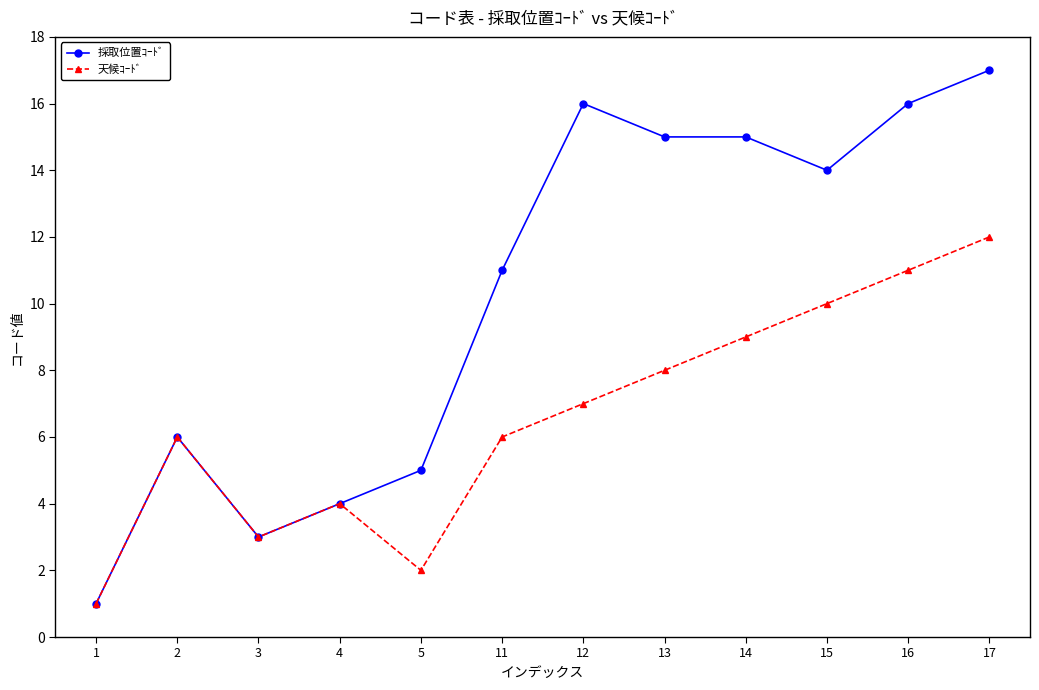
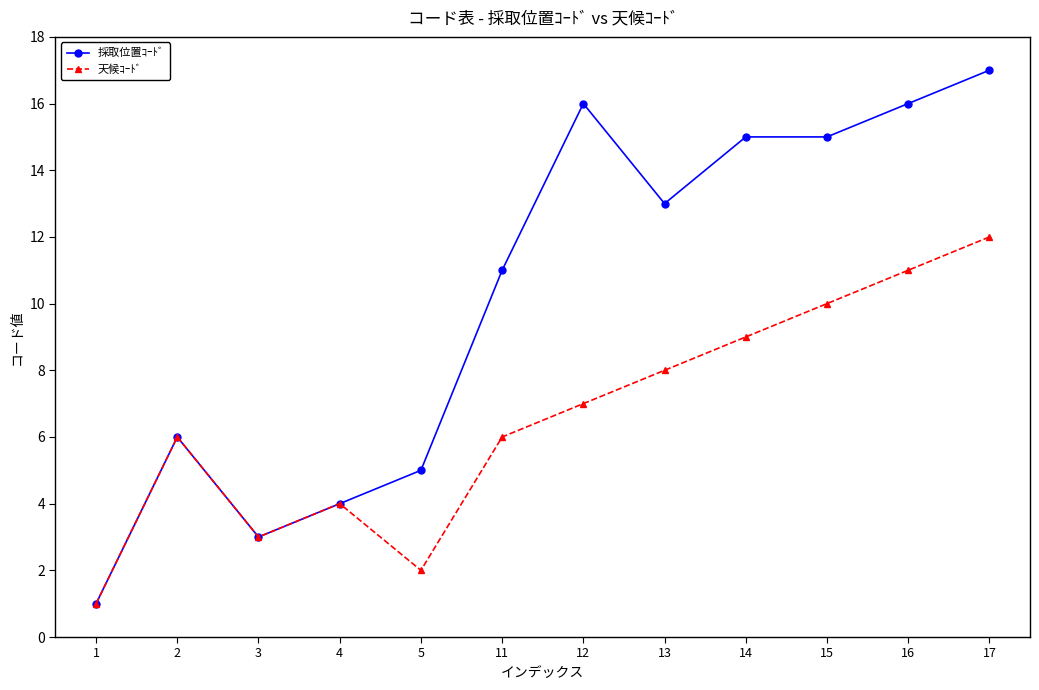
採取位置ｺｰﾄﾞ, 13: 15 -> 13
採取位置ｺｰﾄﾞ, 15: 14 -> 15
